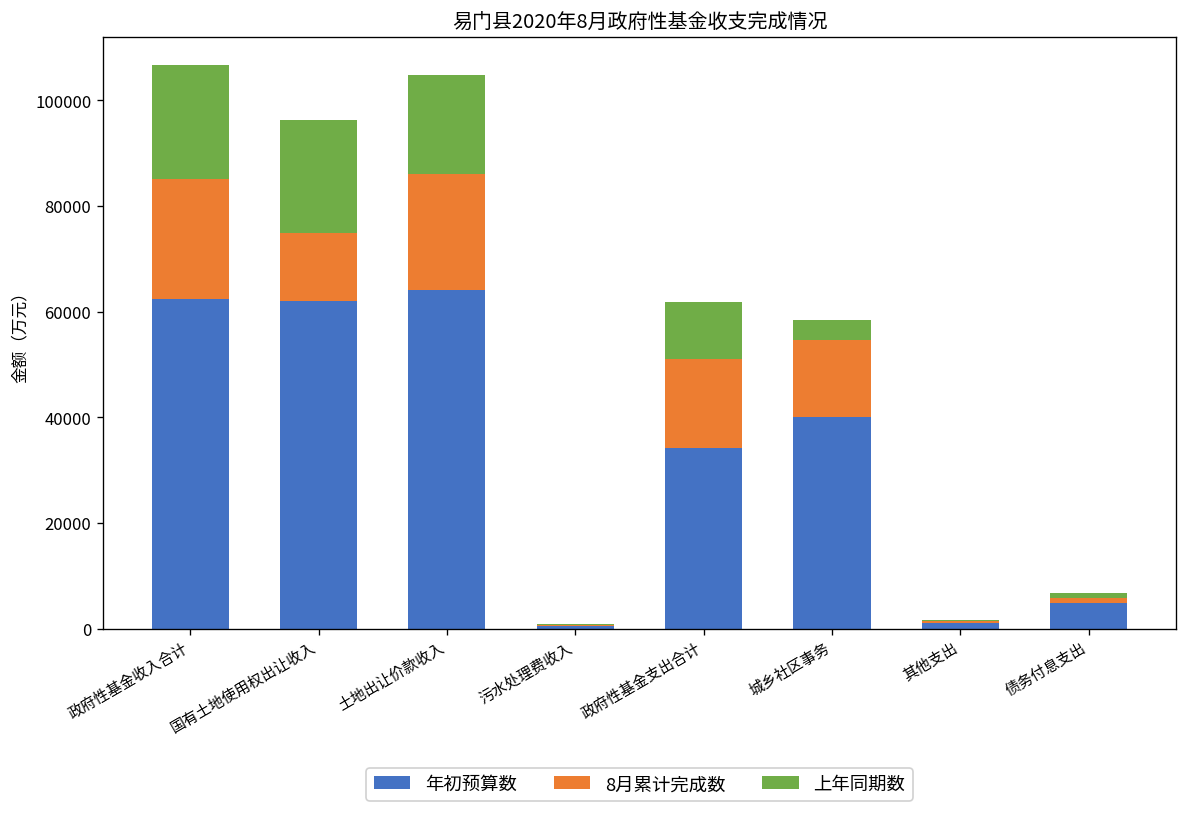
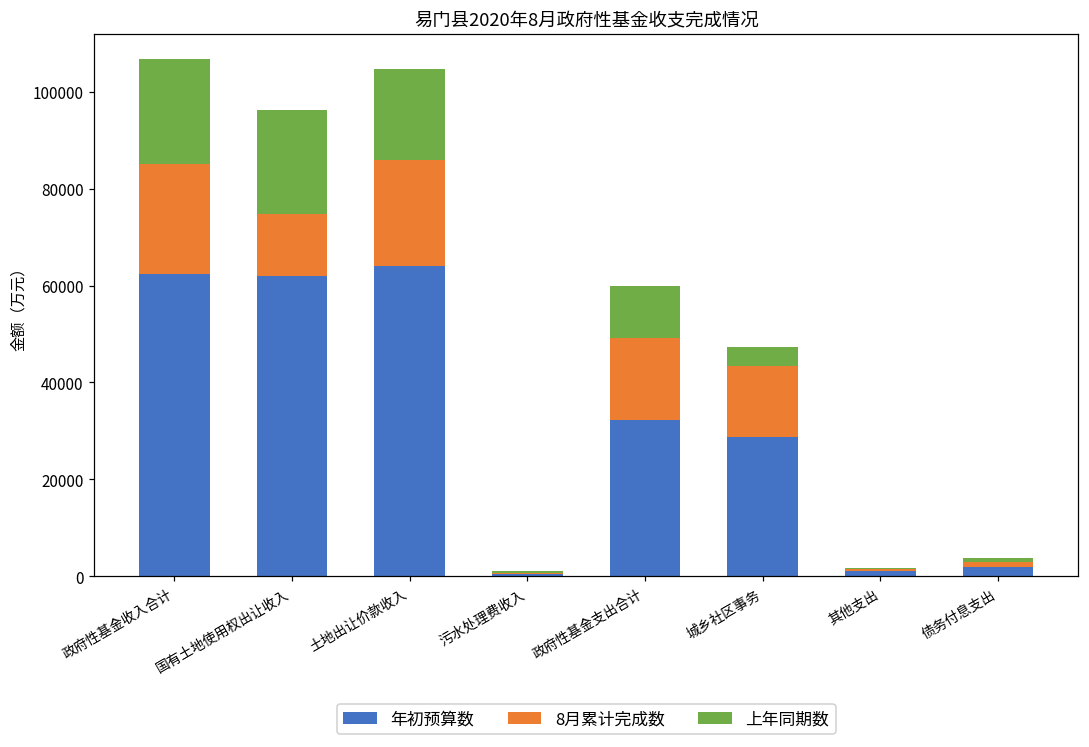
年初预算数, 政府性基金支出合计: 34000 -> 32000
年初预算数, 城乡社区事务: 40000 -> 29000
年初预算数, 债务付息支出: 5000 -> 2000
